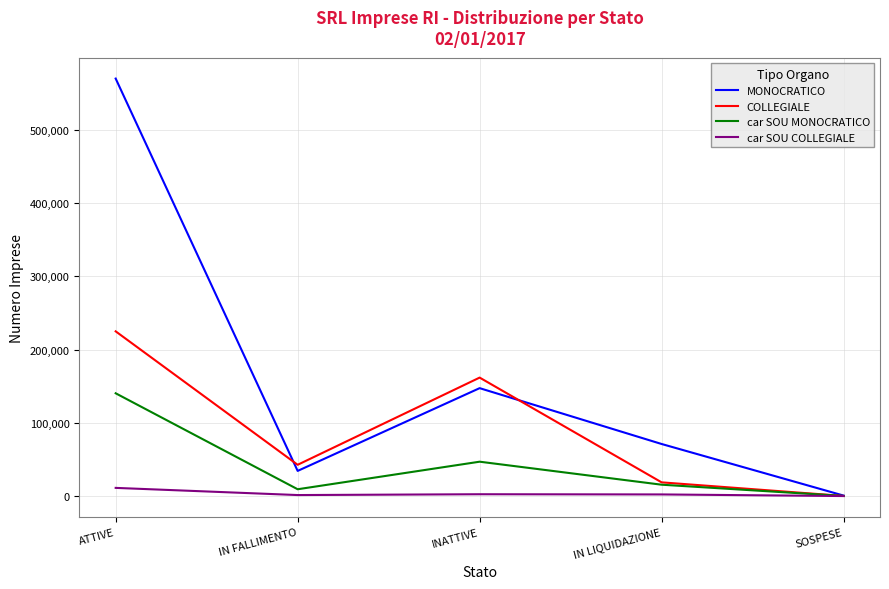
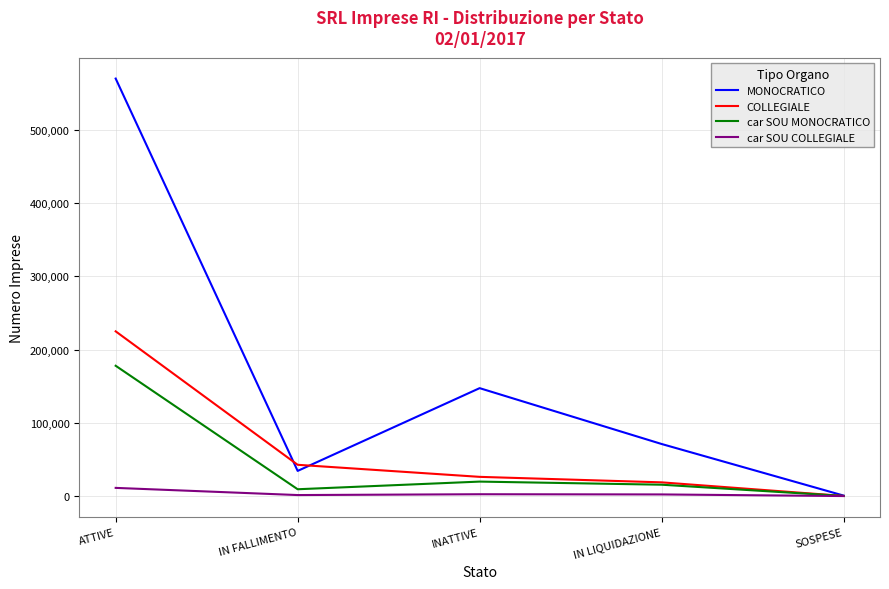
car SOU MONOCRATICO, ATTIVE: 140,000 -> 180,000
COLLEGIALE, INATTIVE: 160,000 -> 30,000
car SOU MONOCRATICO, INATTIVE: 50,000 -> 20,000
